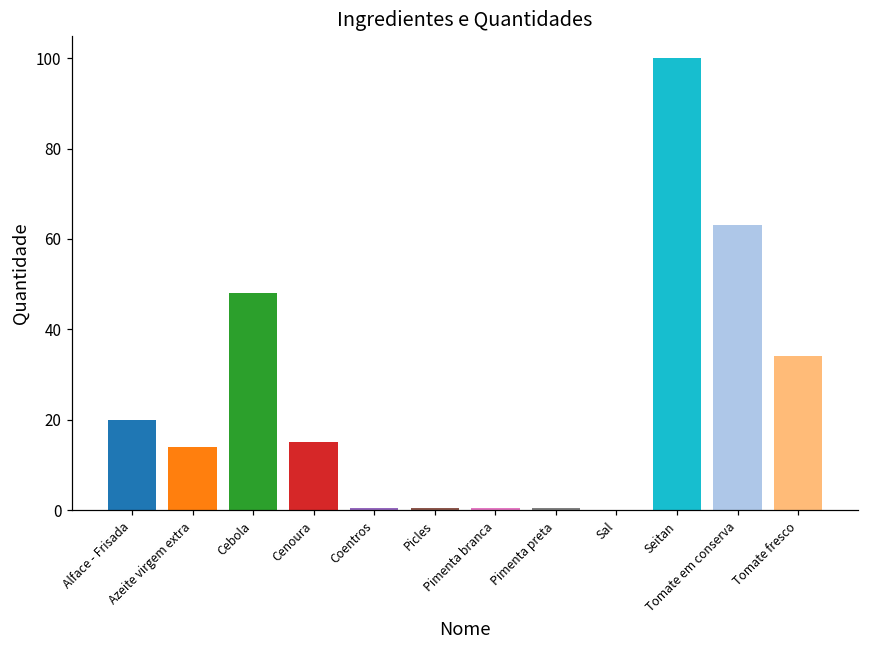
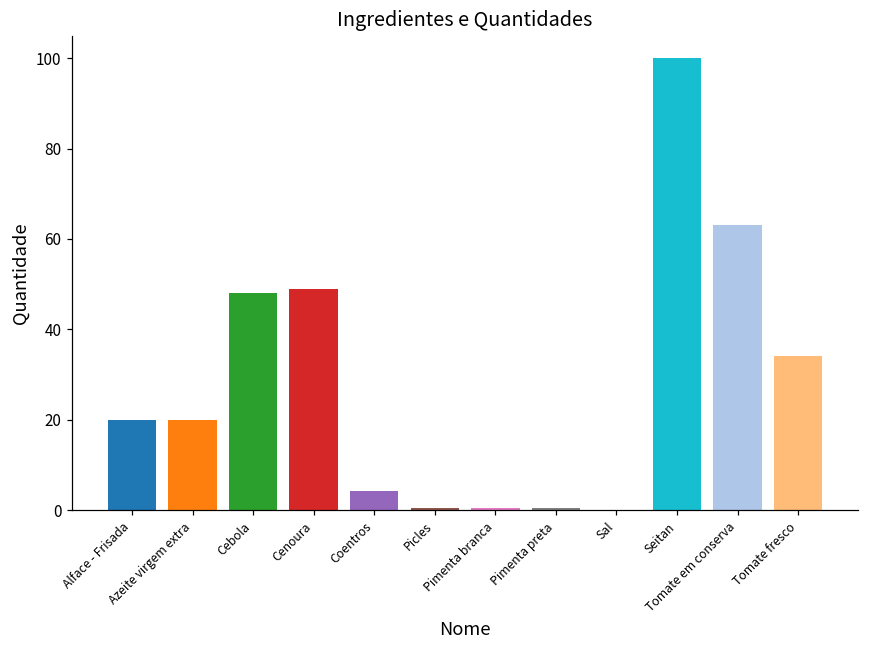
Azeite virgem extra: 14 -> 20
Cenoura: 15 -> 49
Coentros: 1 -> 4
